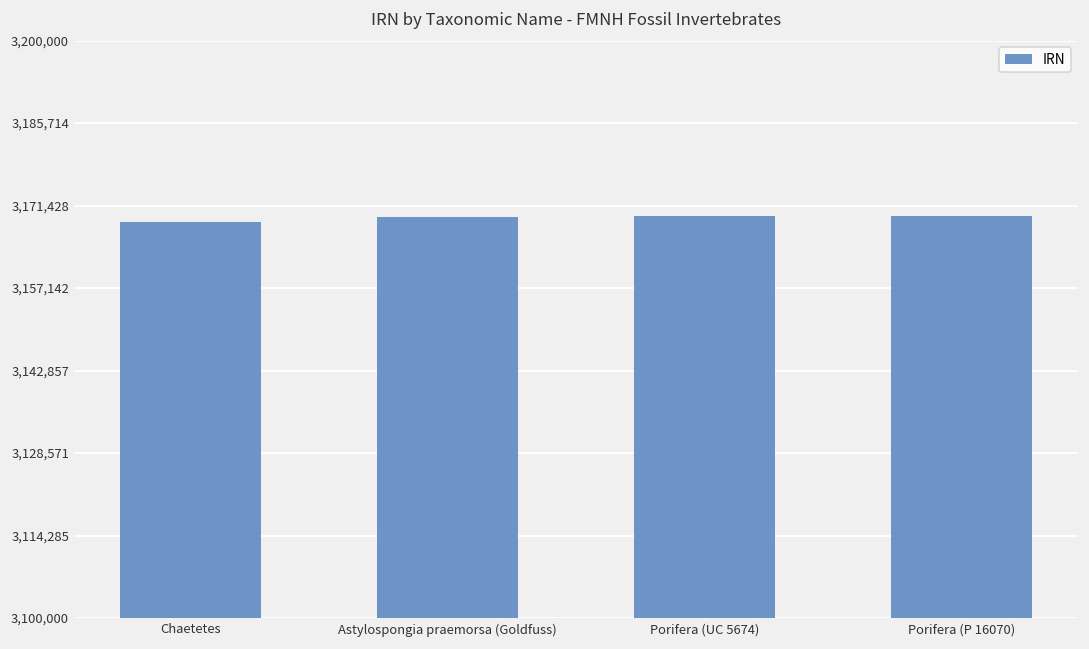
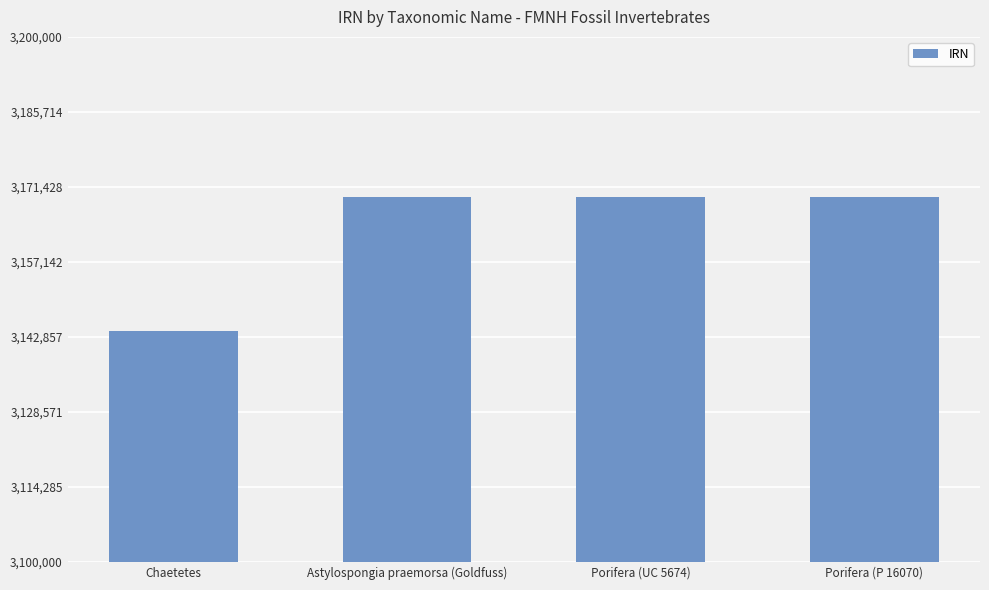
Chaetetes: 3,169,000 -> 3,144,000
